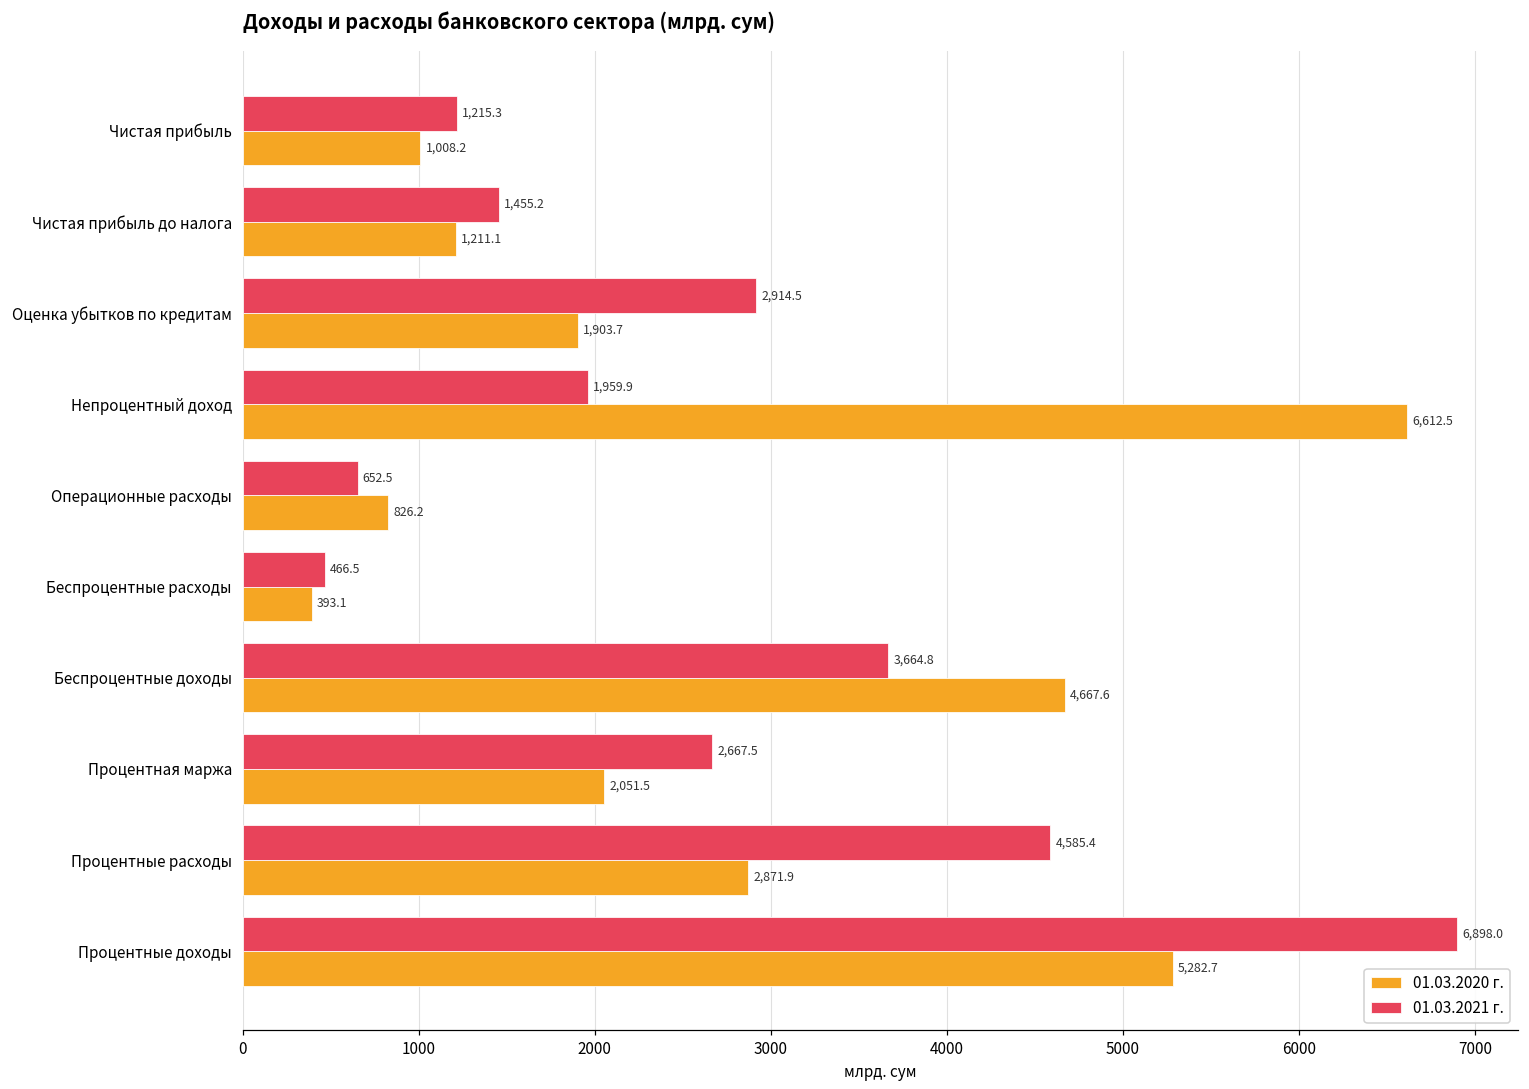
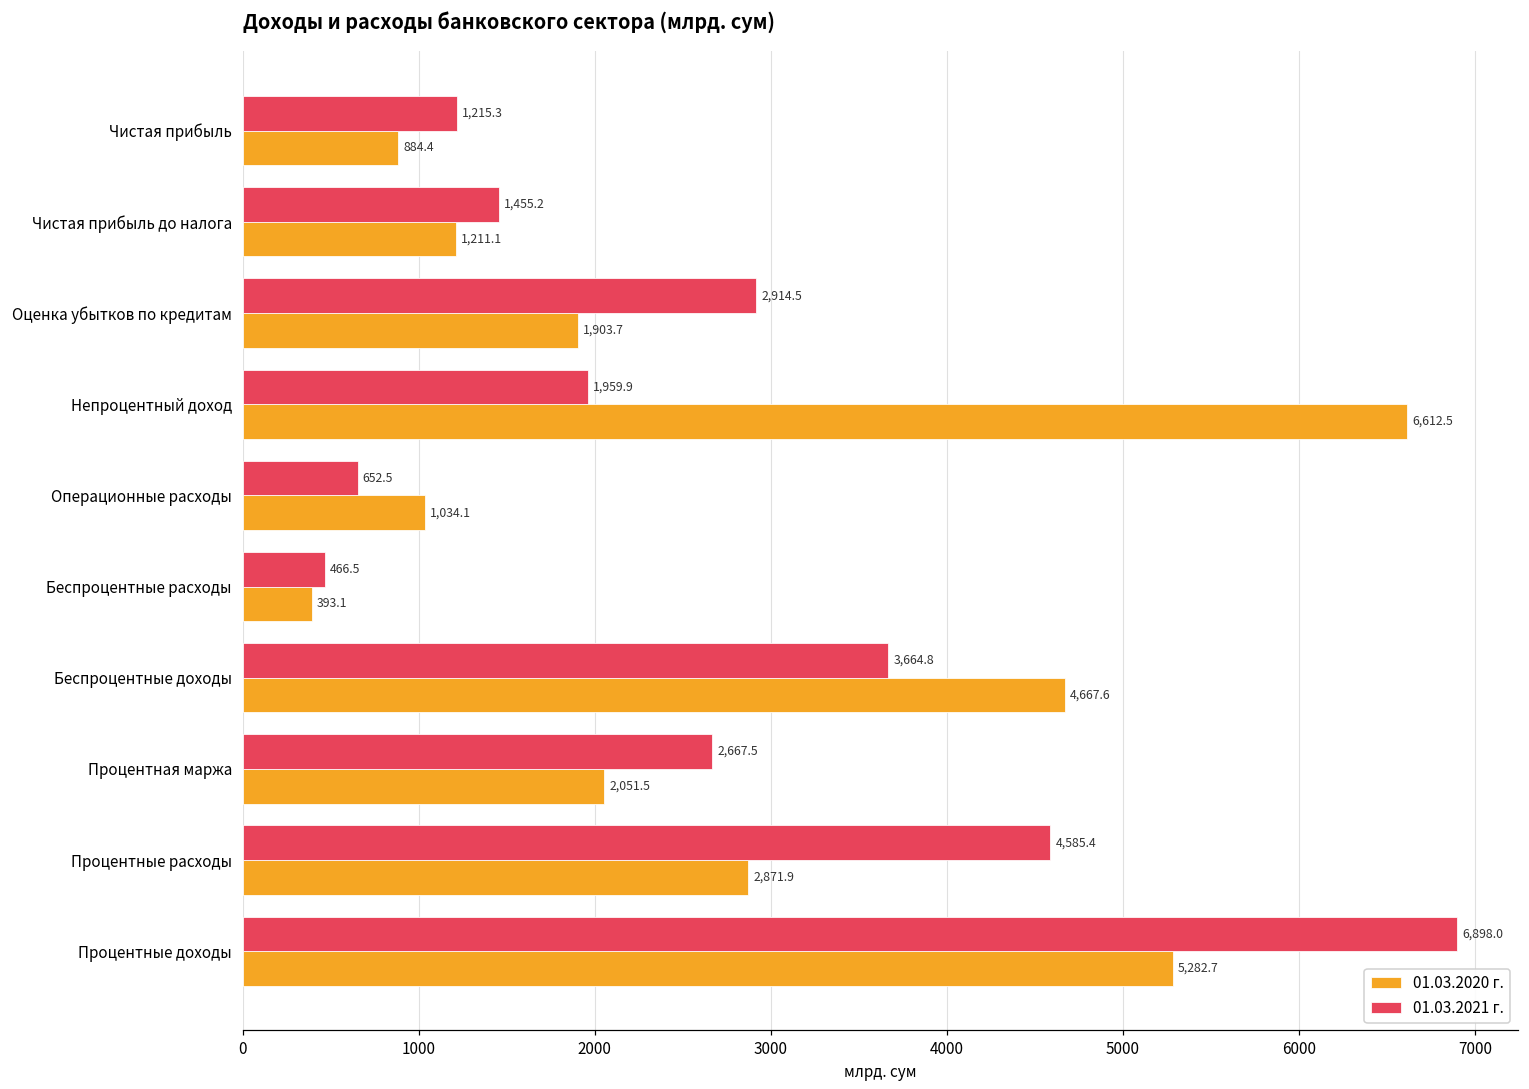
01.03.2020 г., Чистая прибыль: 1,008.2 -> 884.4
01.03.2020 г., Операционные расходы: 826.2 -> 1,034.1
